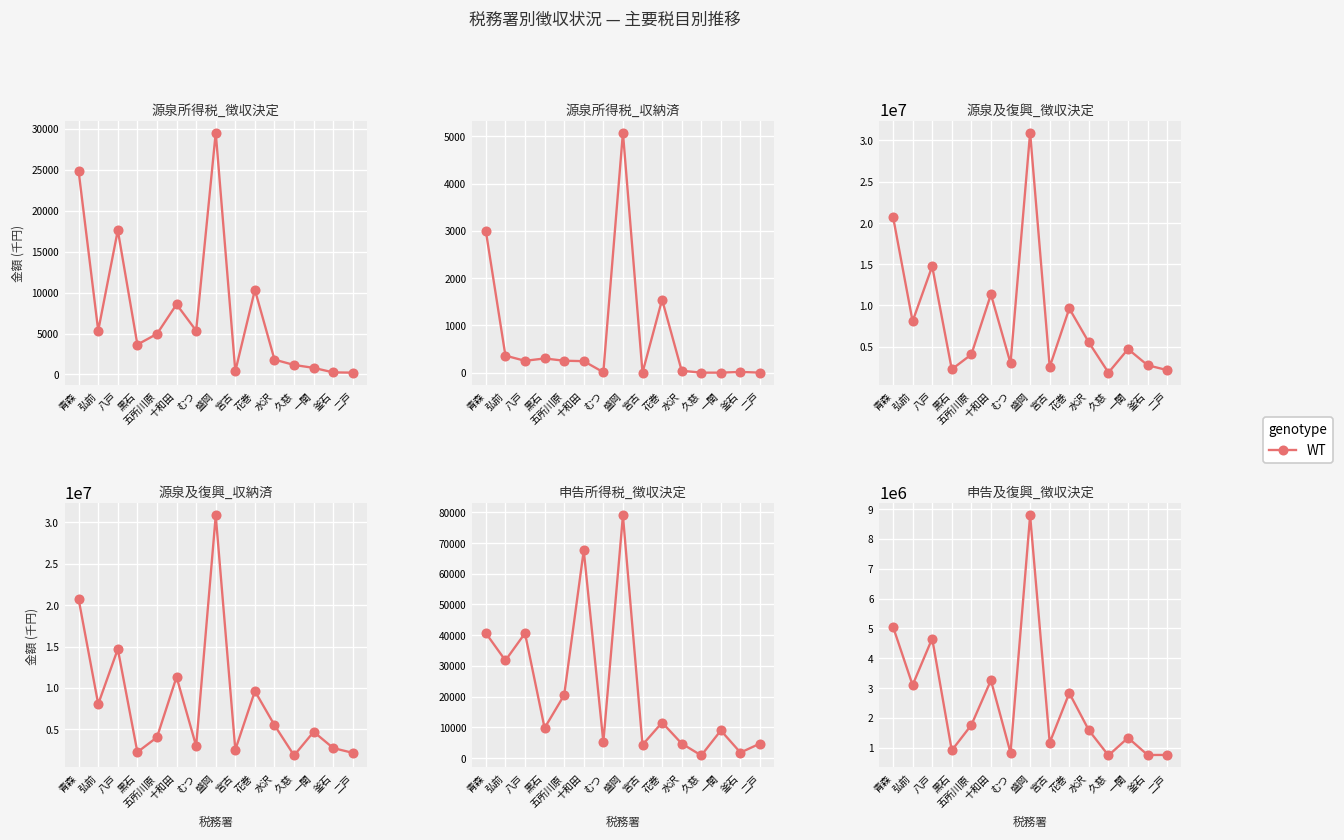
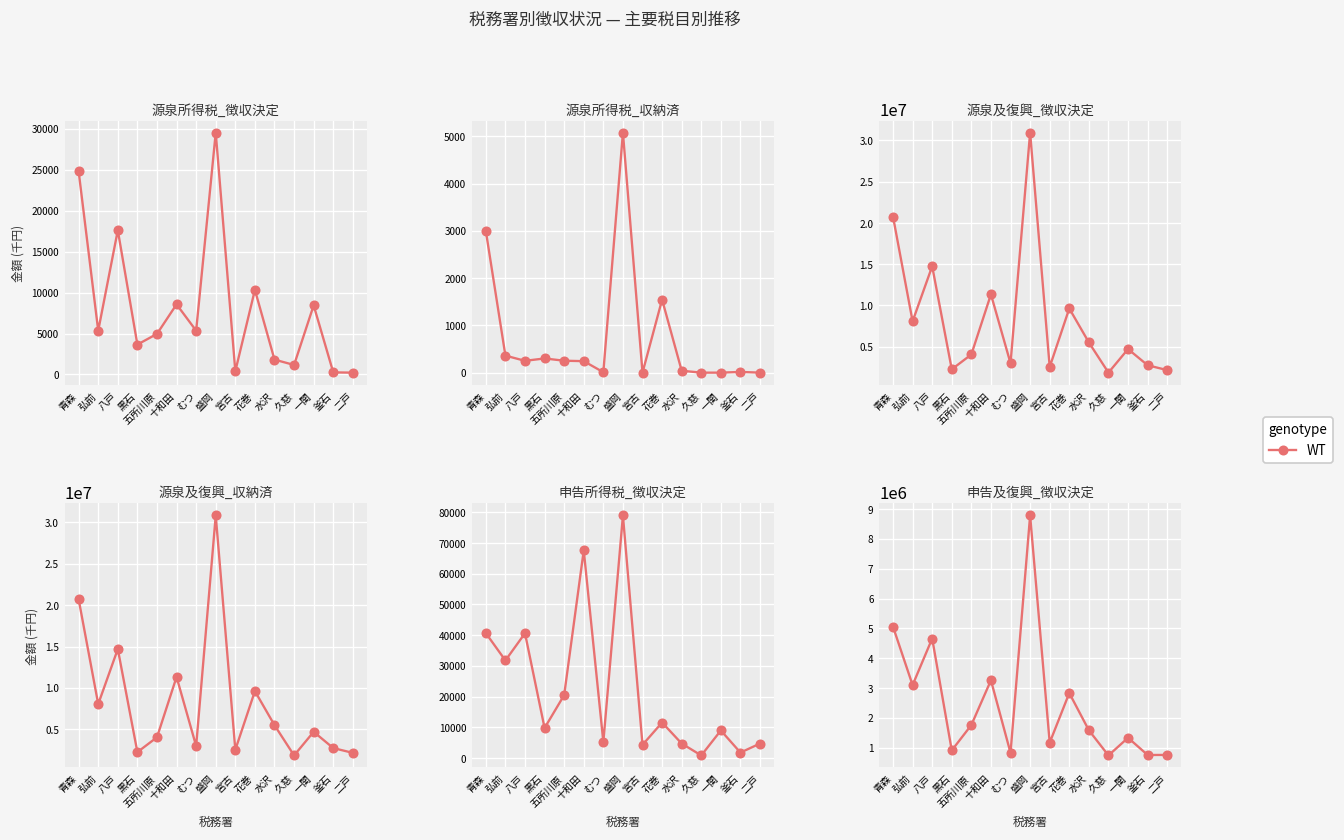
源泉所得税_徴収決定, 一関: 1000 -> 8000
